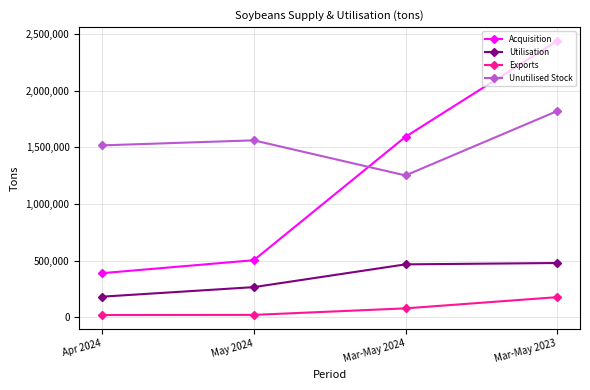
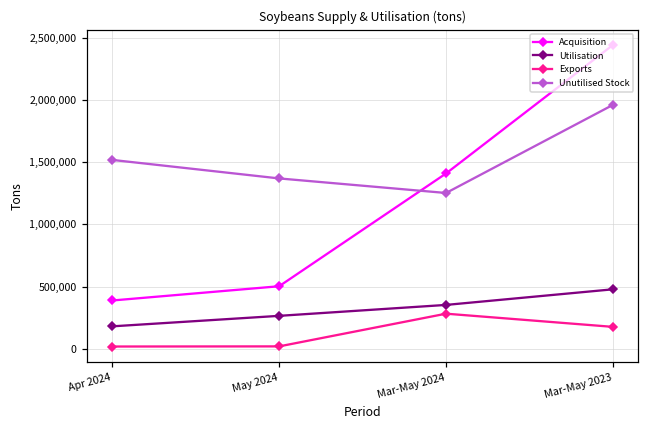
Unutilised Stock, May 2024: 1,560,000 -> 1,370,000
Acquisition, Mar-May 2024: 1,590,000 -> 1,410,000
Utilisation, Mar-May 2024: 470,000 -> 350,000
Exports, Mar-May 2024: 80,000 -> 280,000
Unutilised Stock, Mar-May 2023: 1,820,000 -> 1,960,000
